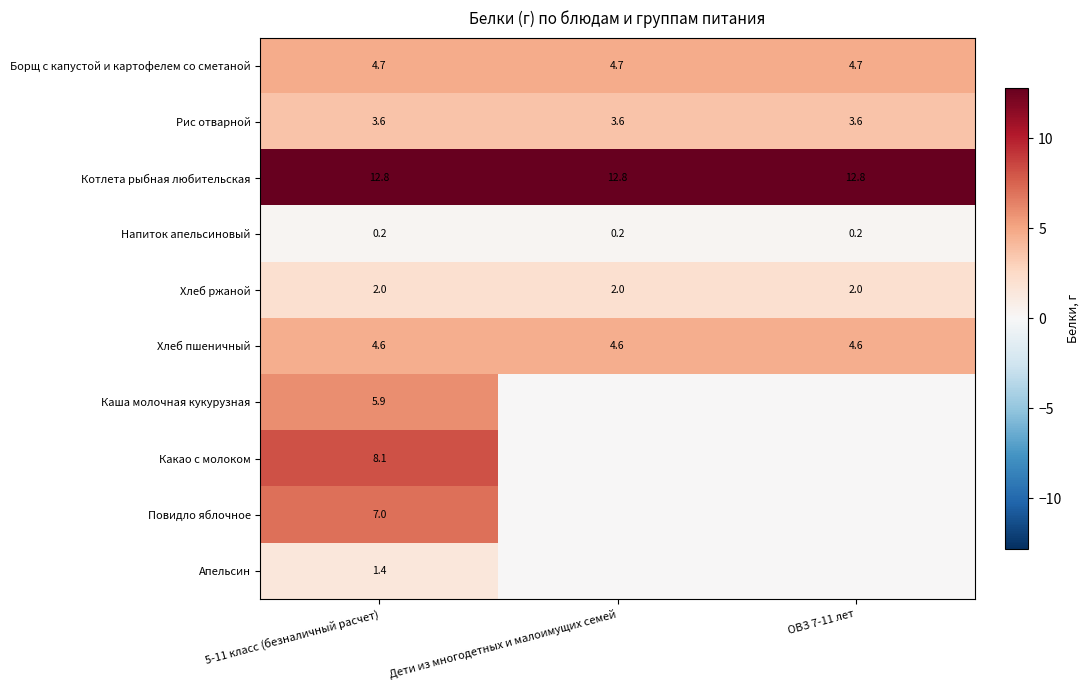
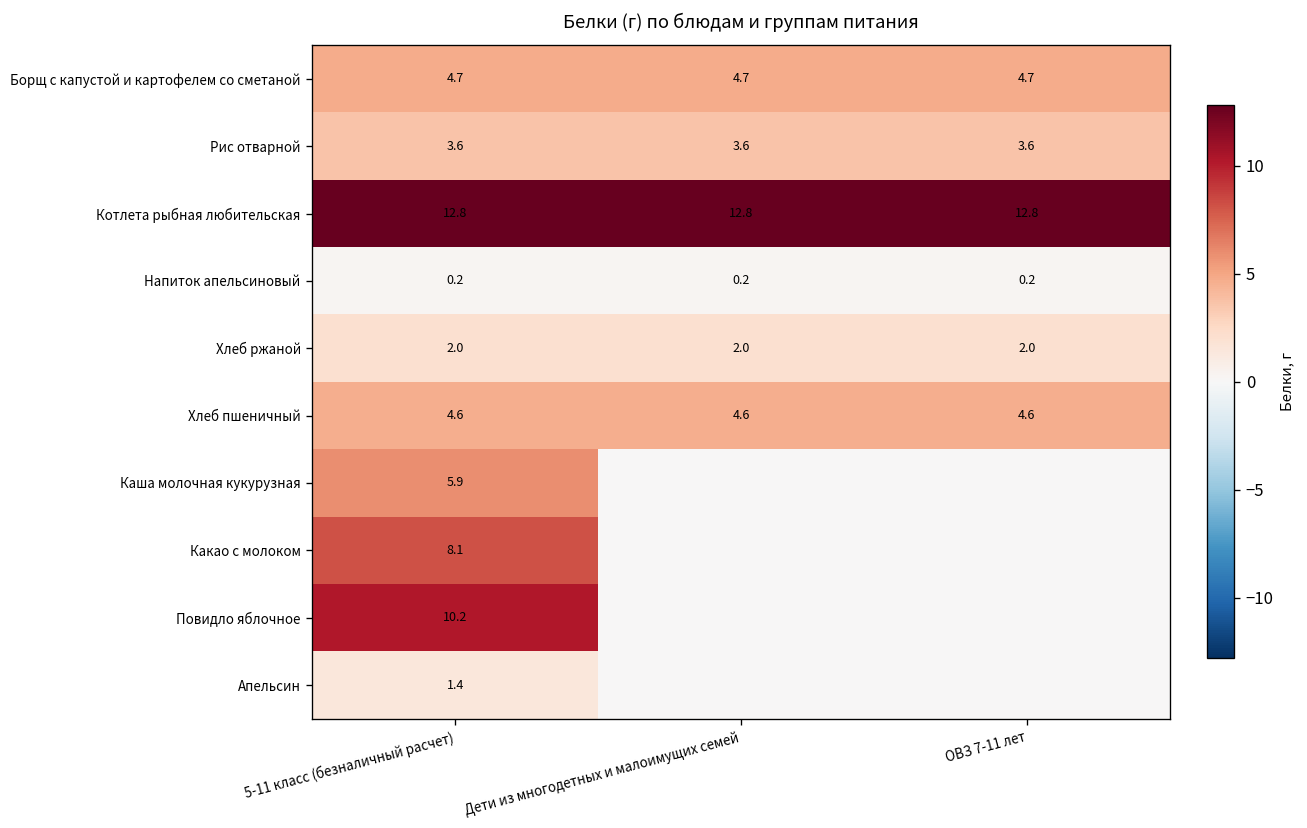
Повидло яблочное, 5-11 класс (безналичный расчет): 7.0 -> 10.2
